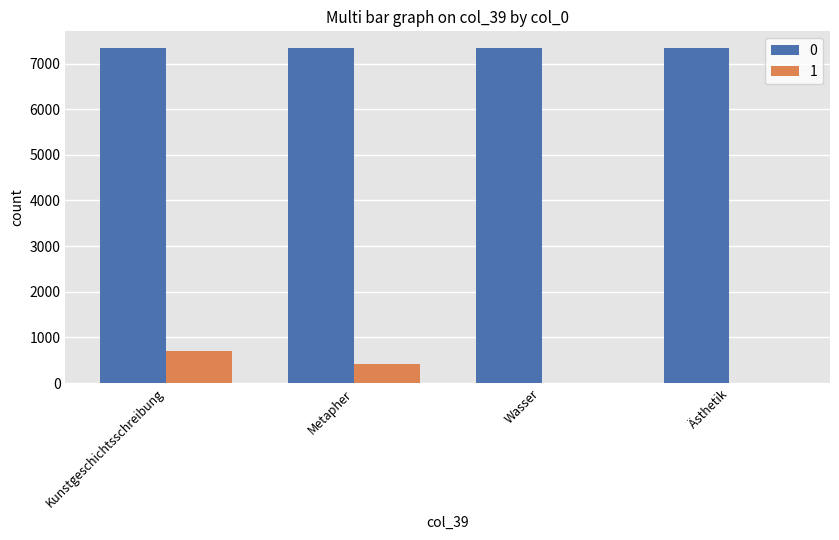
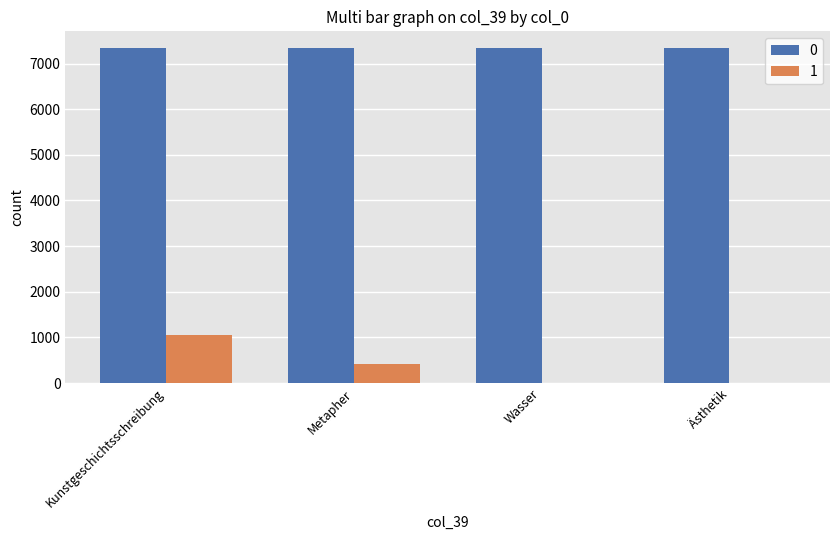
1, Kunstgeschichtsschreibung: 700 -> 1100
